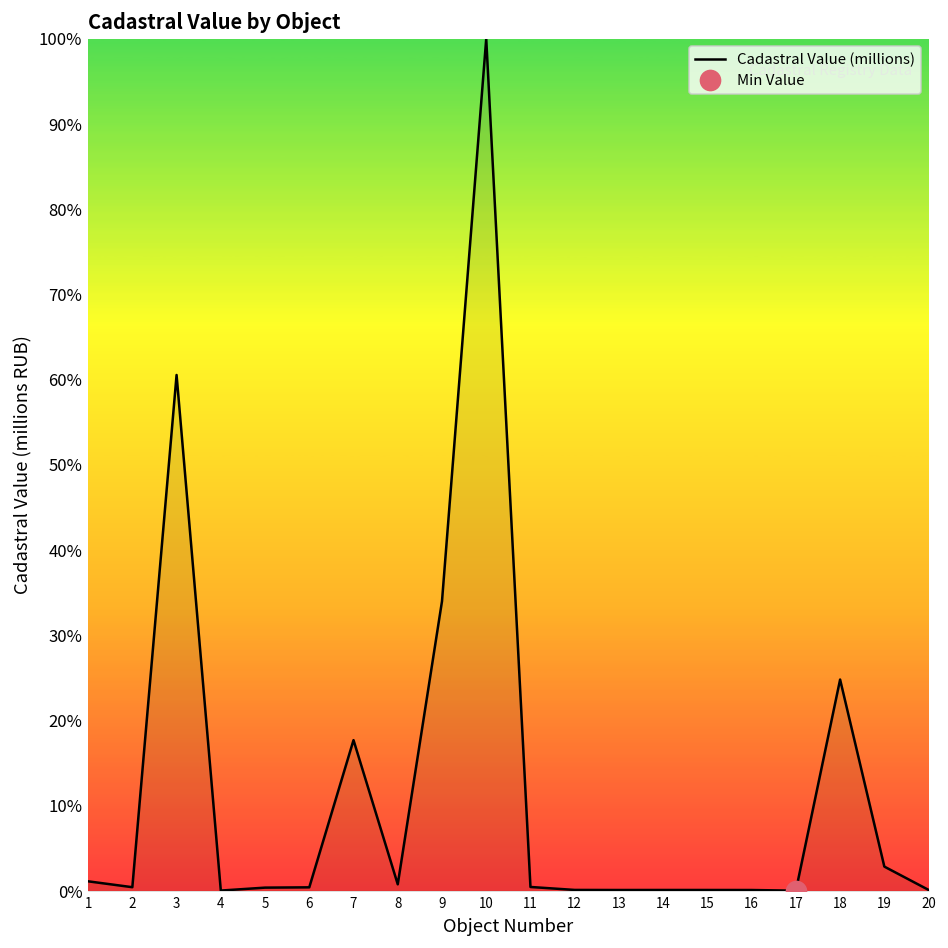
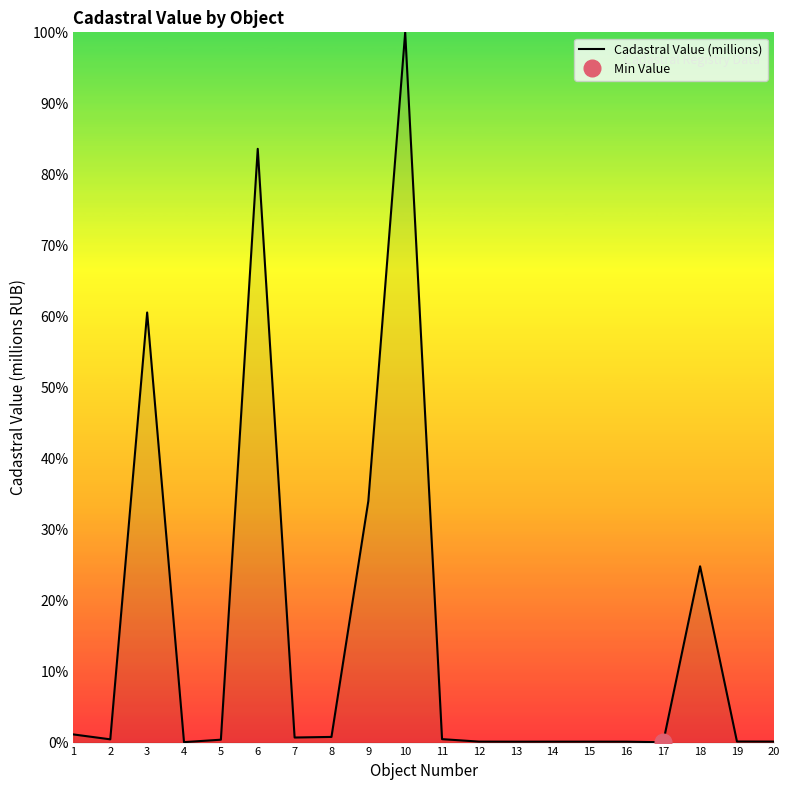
Cadastral Value (millions), 6: 0% -> 84%
Cadastral Value (millions), 7: 18% -> 1%
Cadastral Value (millions), 19: 3% -> 0%
